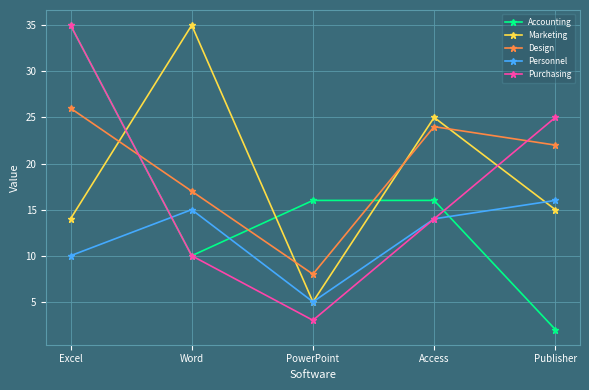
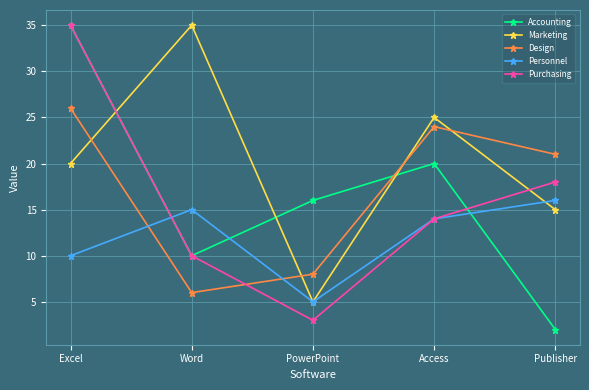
Marketing, Excel: 14 -> 20
Design, Word: 17 -> 6
Accounting, Access: 16 -> 20
Design, Publisher: 22 -> 21
Purchasing, Publisher: 25 -> 18
